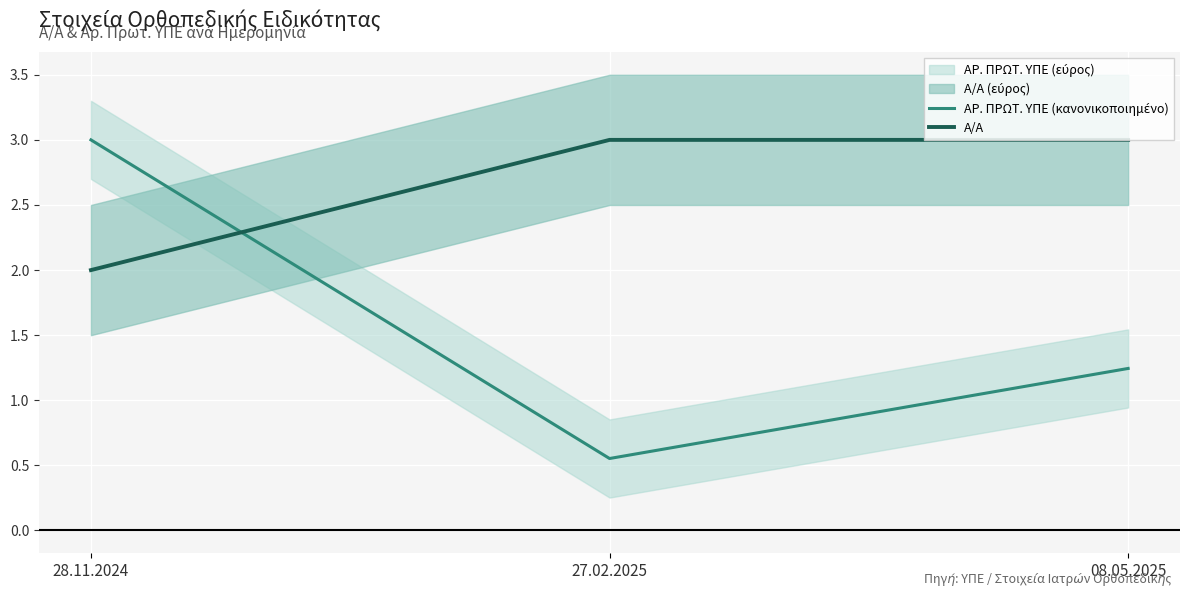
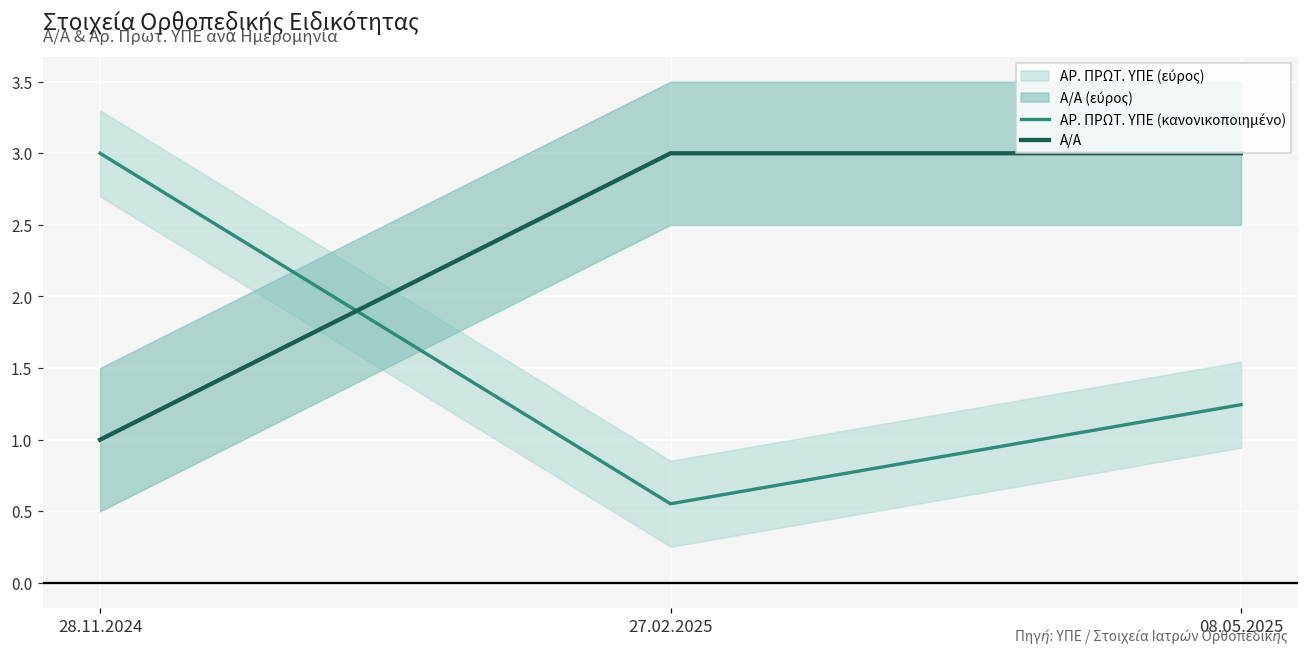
Α/Α, 28.11.2024: 2 -> 1
